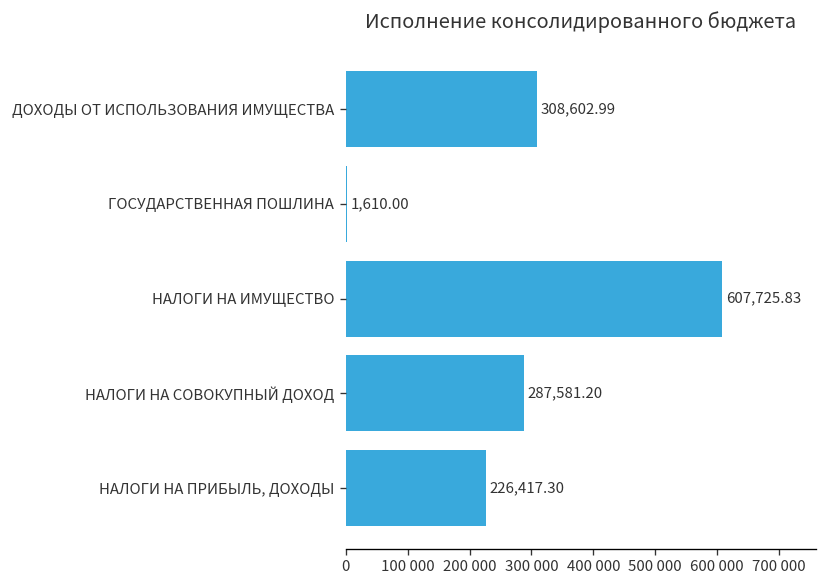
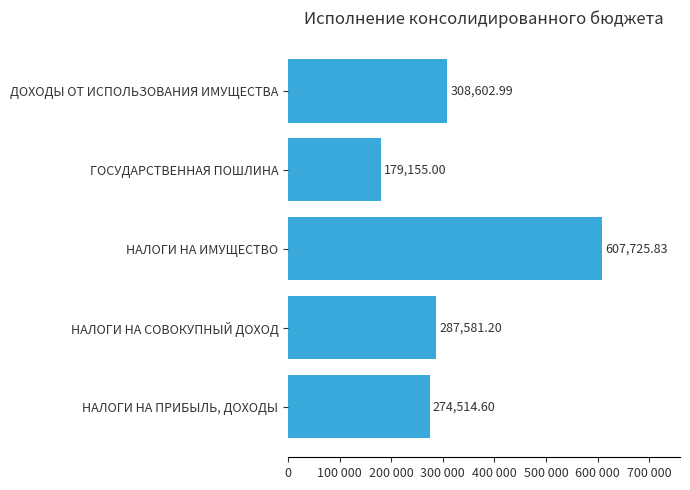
ГОСУДАРСТВЕННАЯ ПОШЛИНА: 1,610.00 -> 179,155.00
НАЛОГИ НА ПРИБЫЛЬ, ДОХОДЫ: 226,417.30 -> 274,514.60
